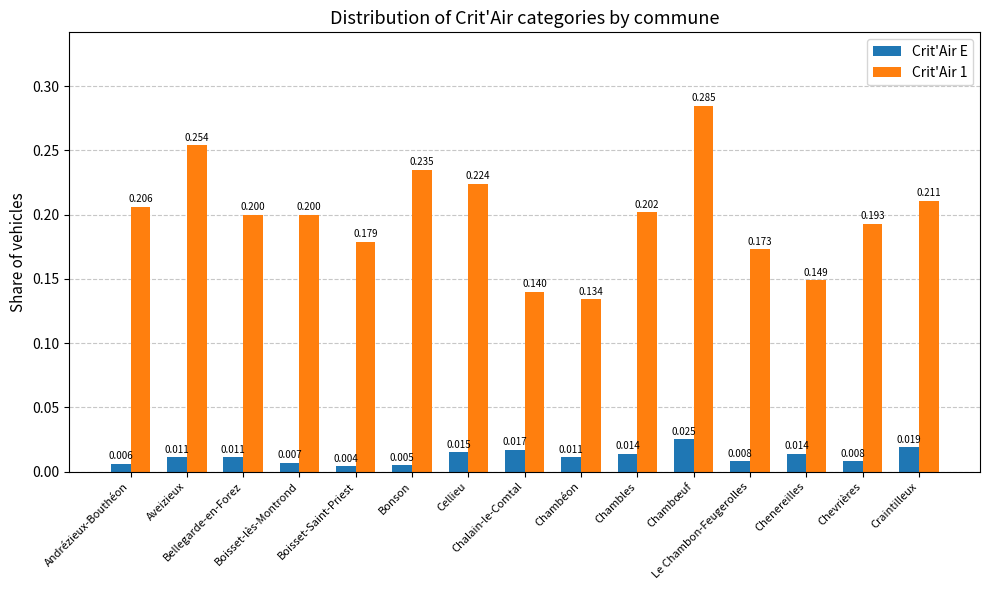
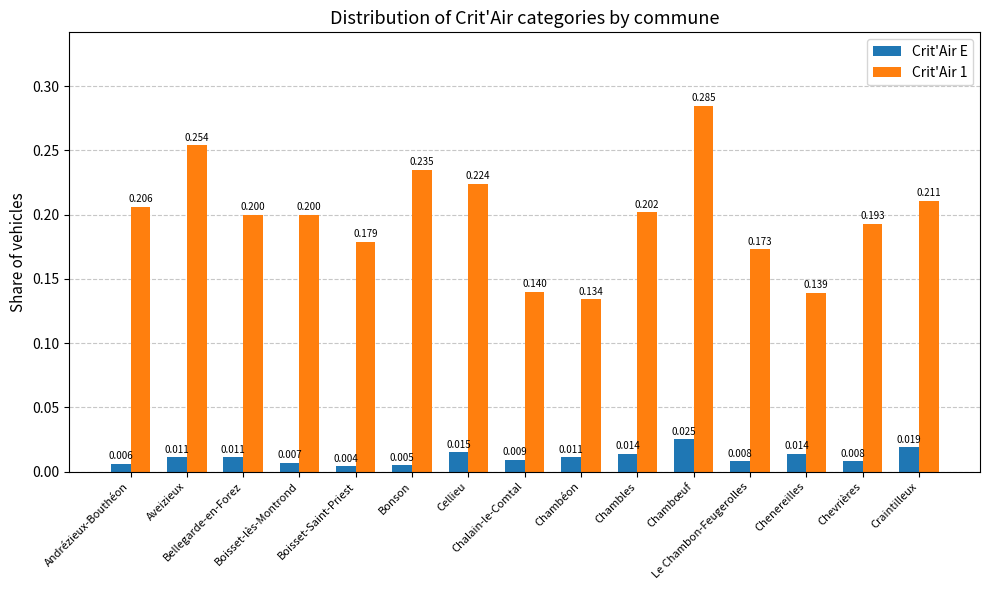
Crit'Air E, Chalain-le-Comtal: 0.017 -> 0.009
Crit'Air 1, Chenereilles: 0.149 -> 0.139
